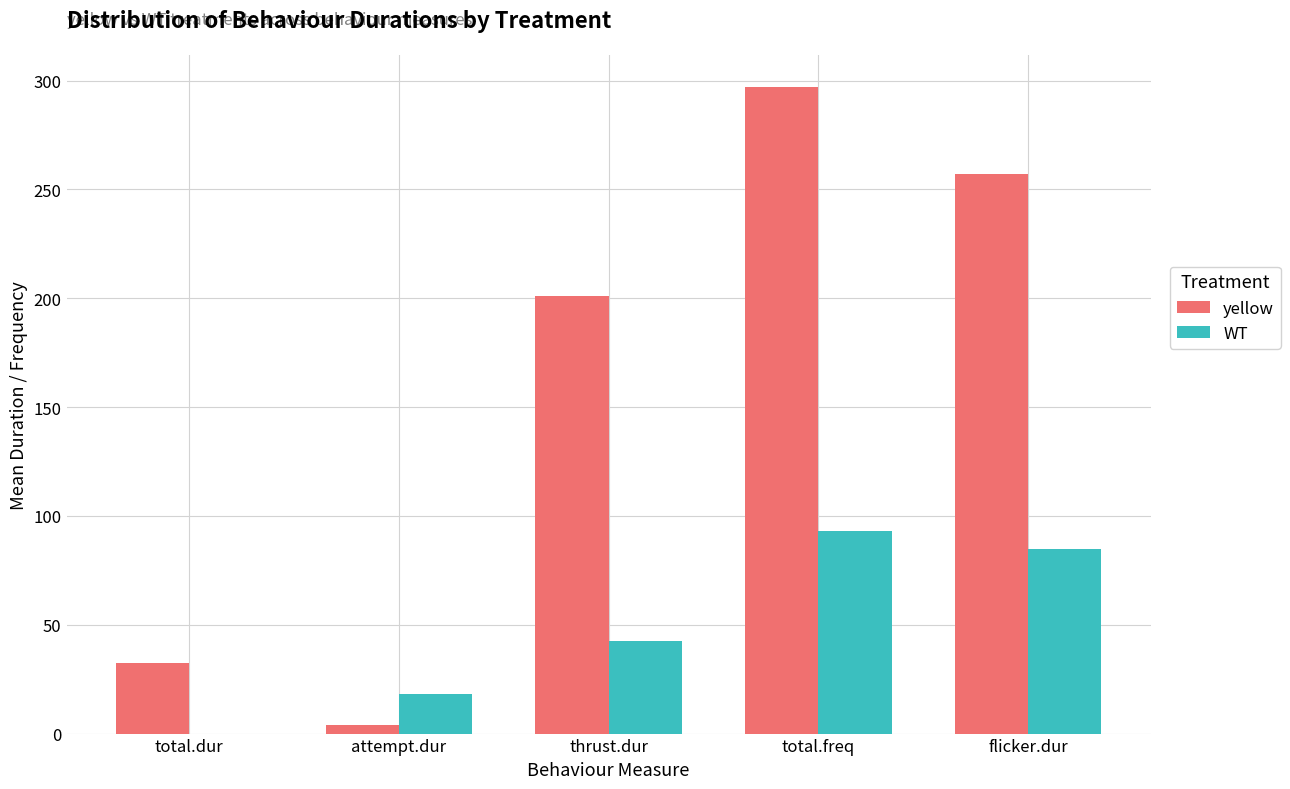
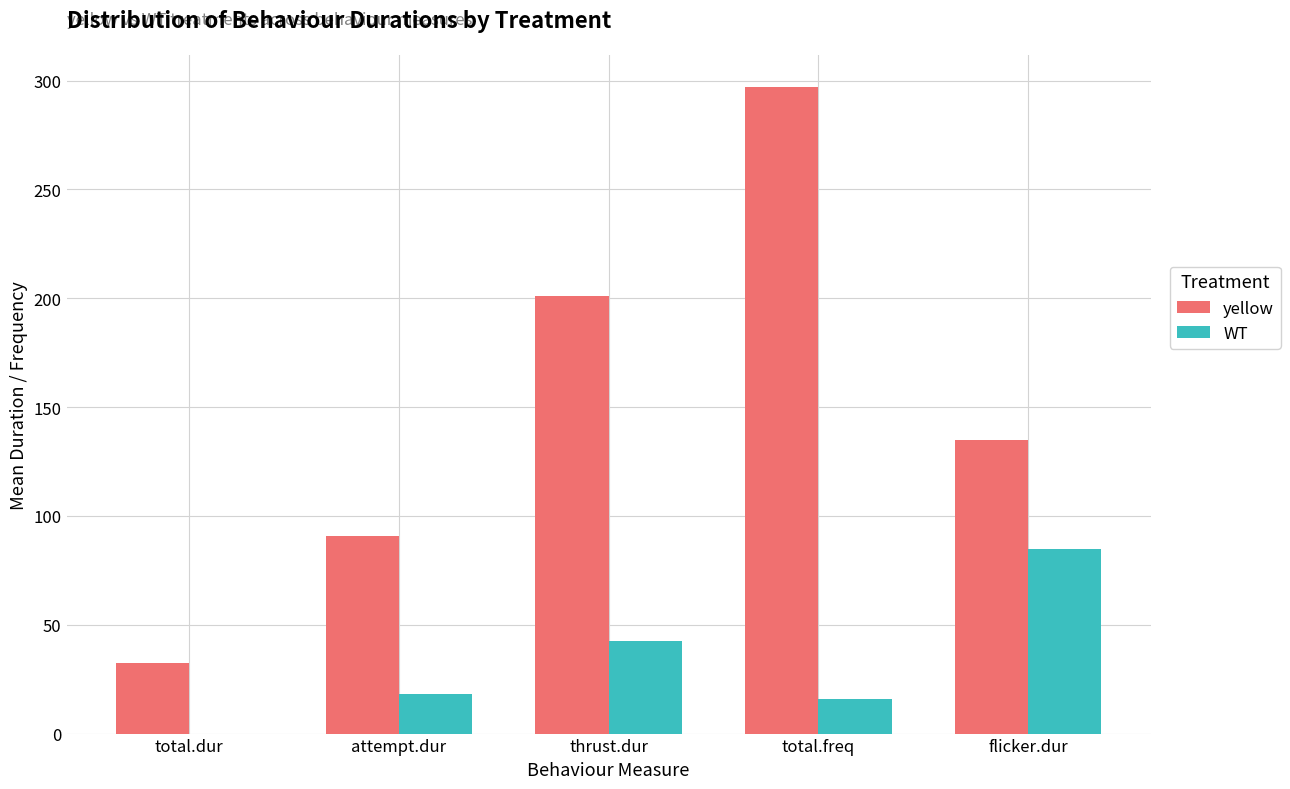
yellow, attempt.dur: 4 -> 91
WT, total.freq: 93 -> 16
yellow, flicker.dur: 257 -> 135
